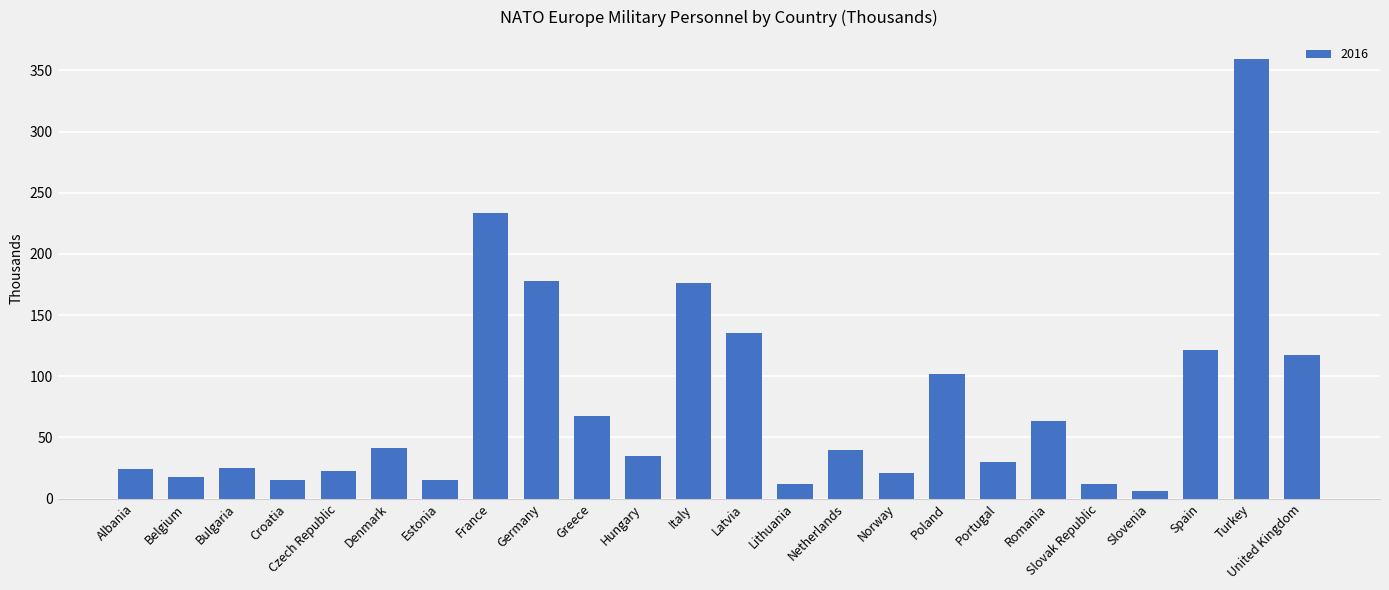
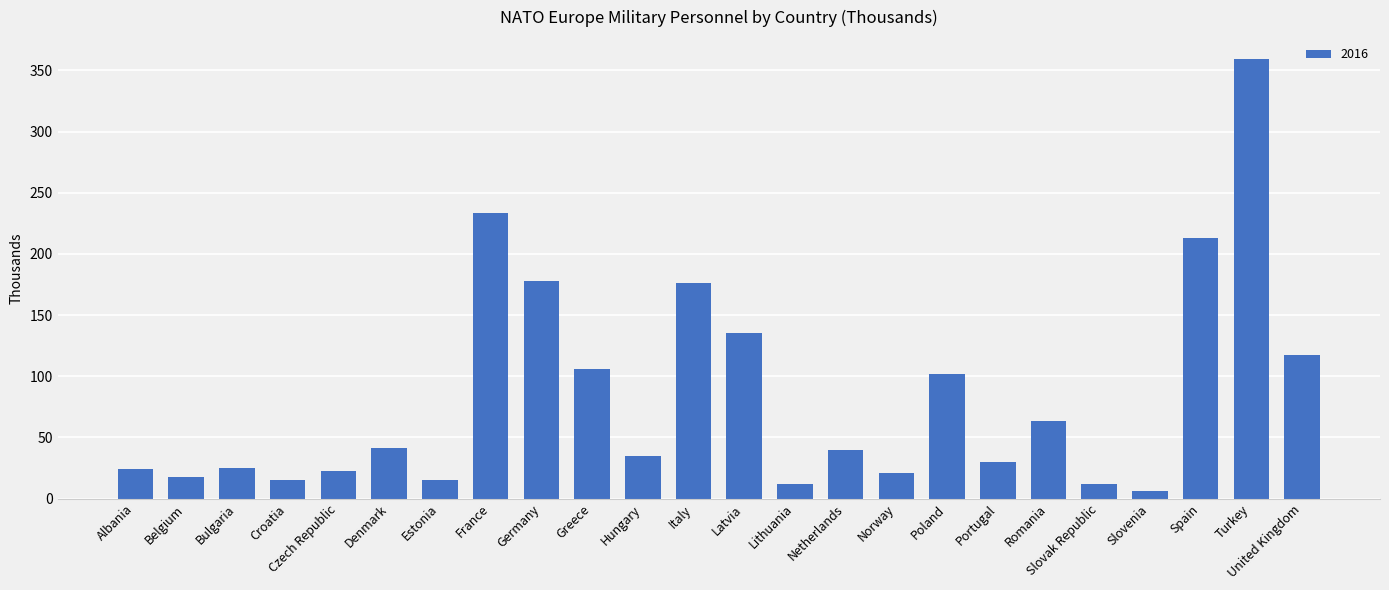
Greece: 67 -> 106
Spain: 121 -> 213
